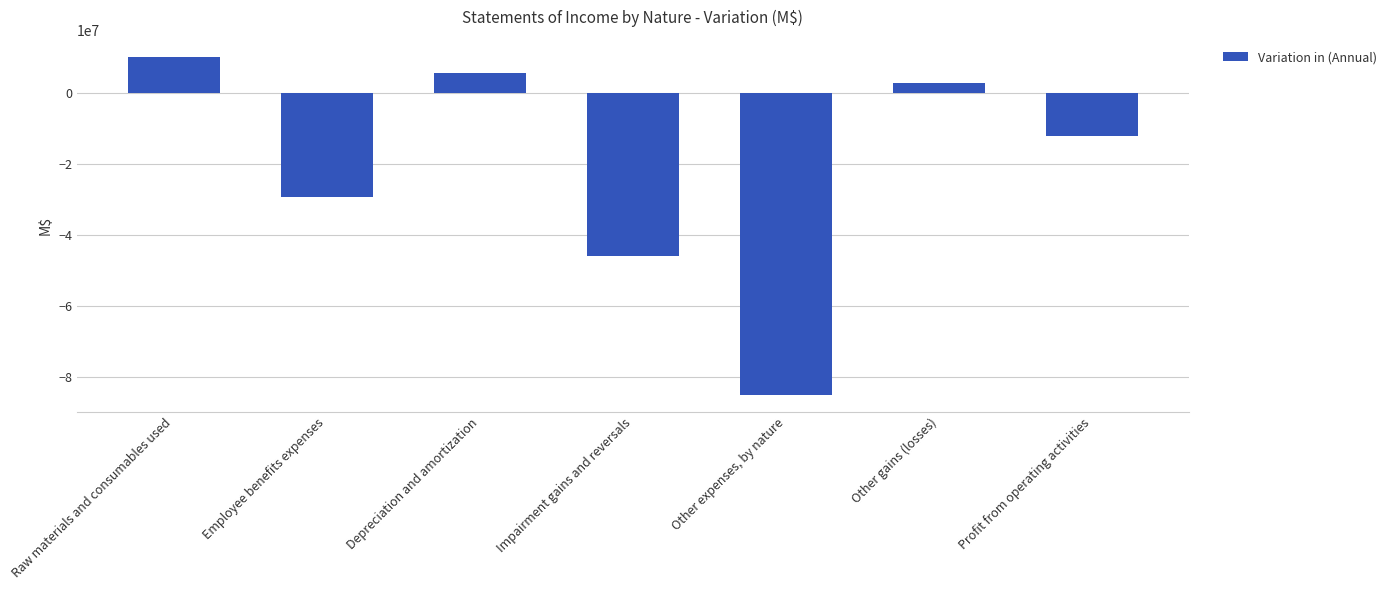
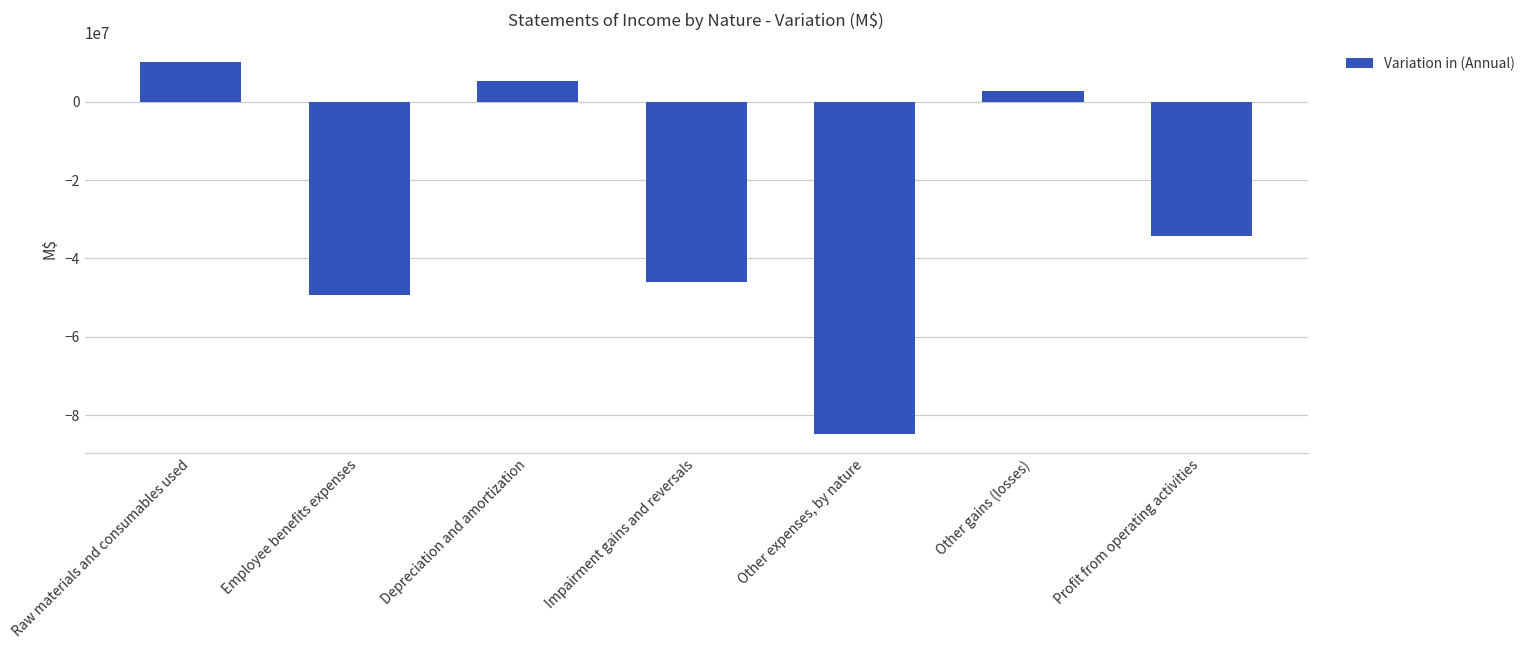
Employee benefits expenses: -29000000 -> -49000000
Profit from operating activities: -12000000 -> -34000000
